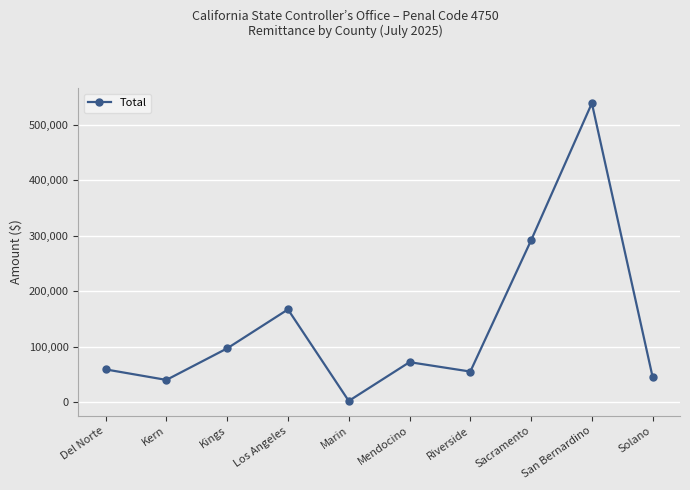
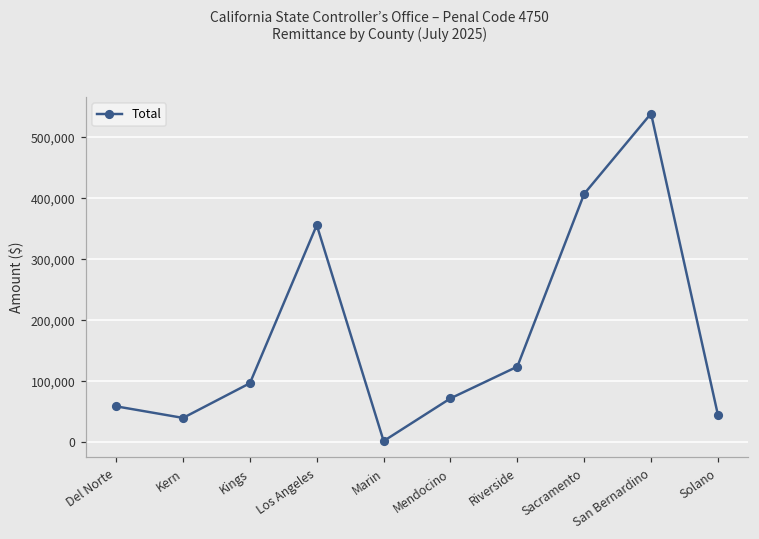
Los Angeles: 170,000 -> 360,000
Riverside: 60,000 -> 120,000
Sacramento: 290,000 -> 410,000
